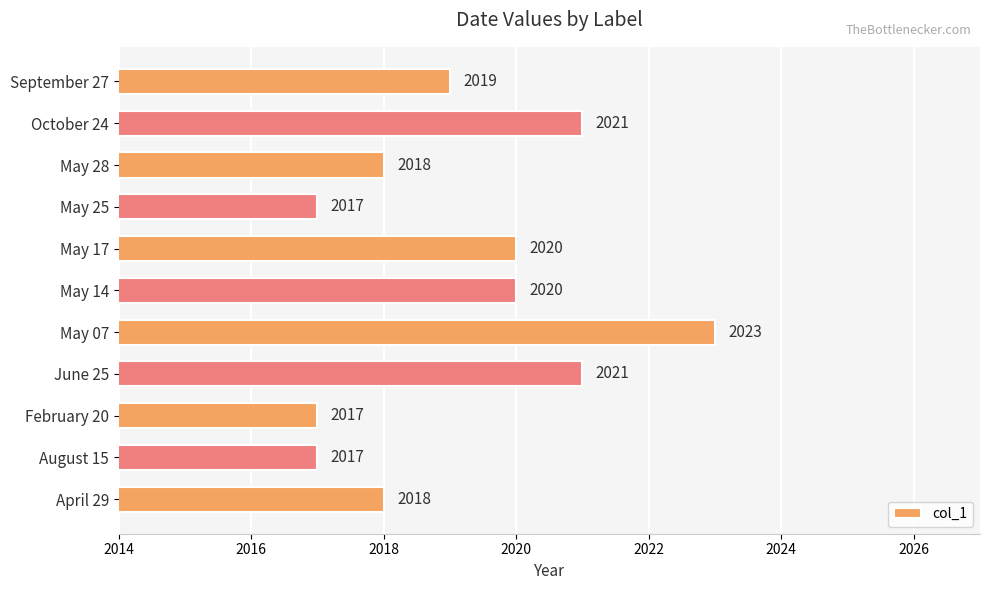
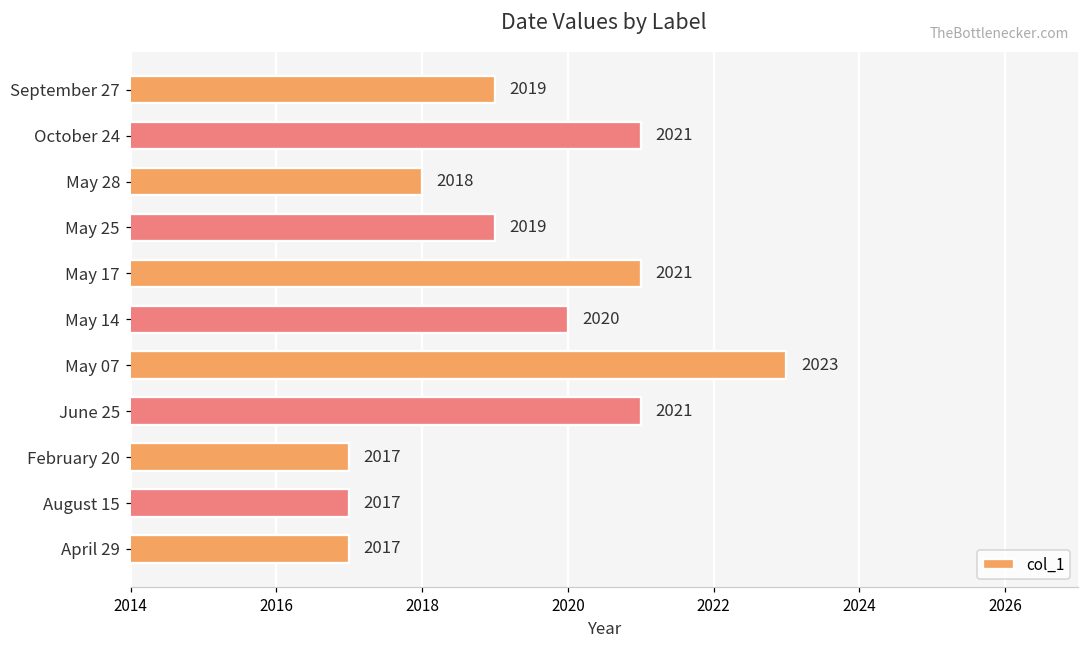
May 25: 2017 -> 2019
May 17: 2020 -> 2021
April 29: 2018 -> 2017
